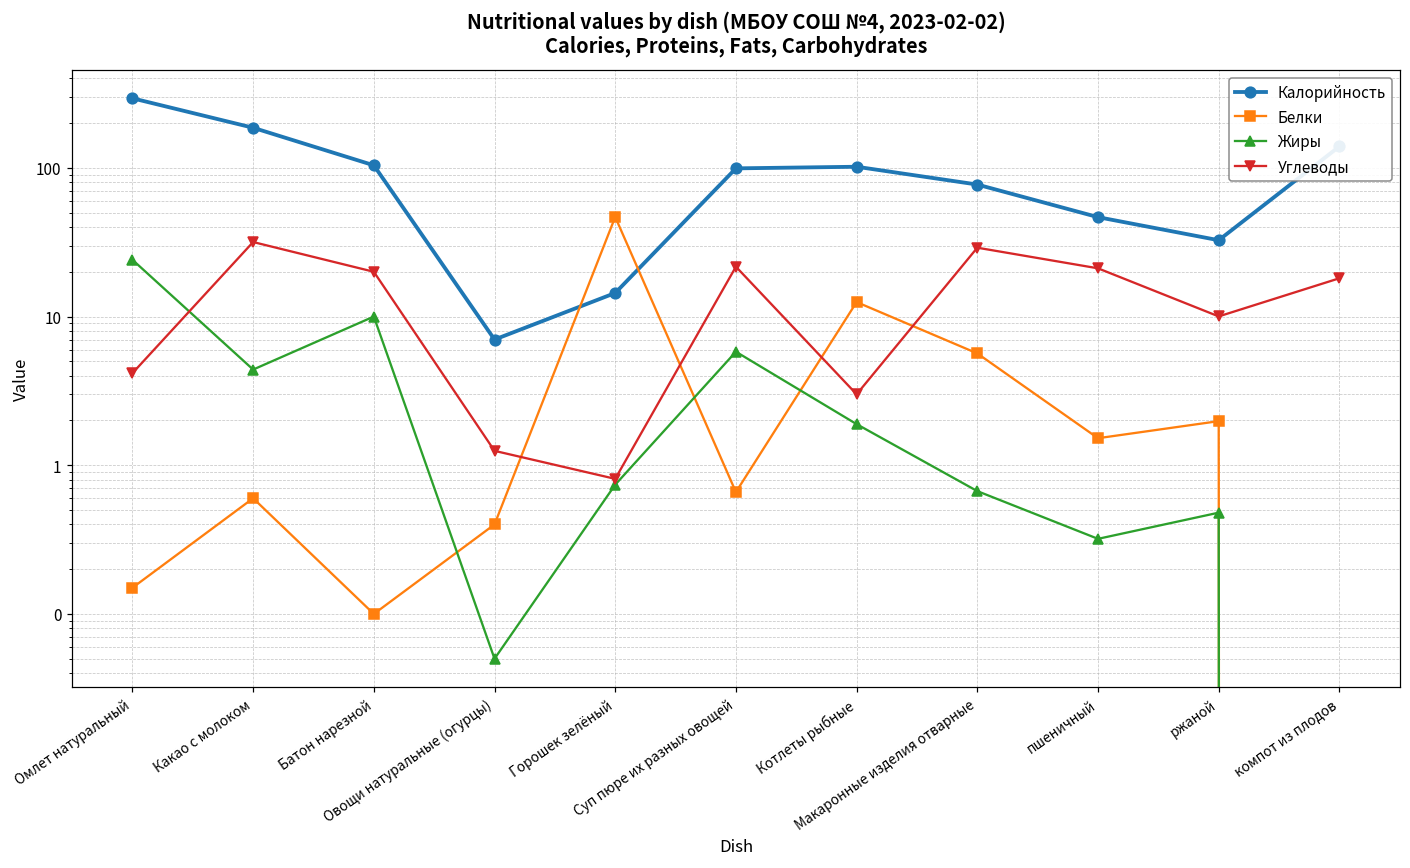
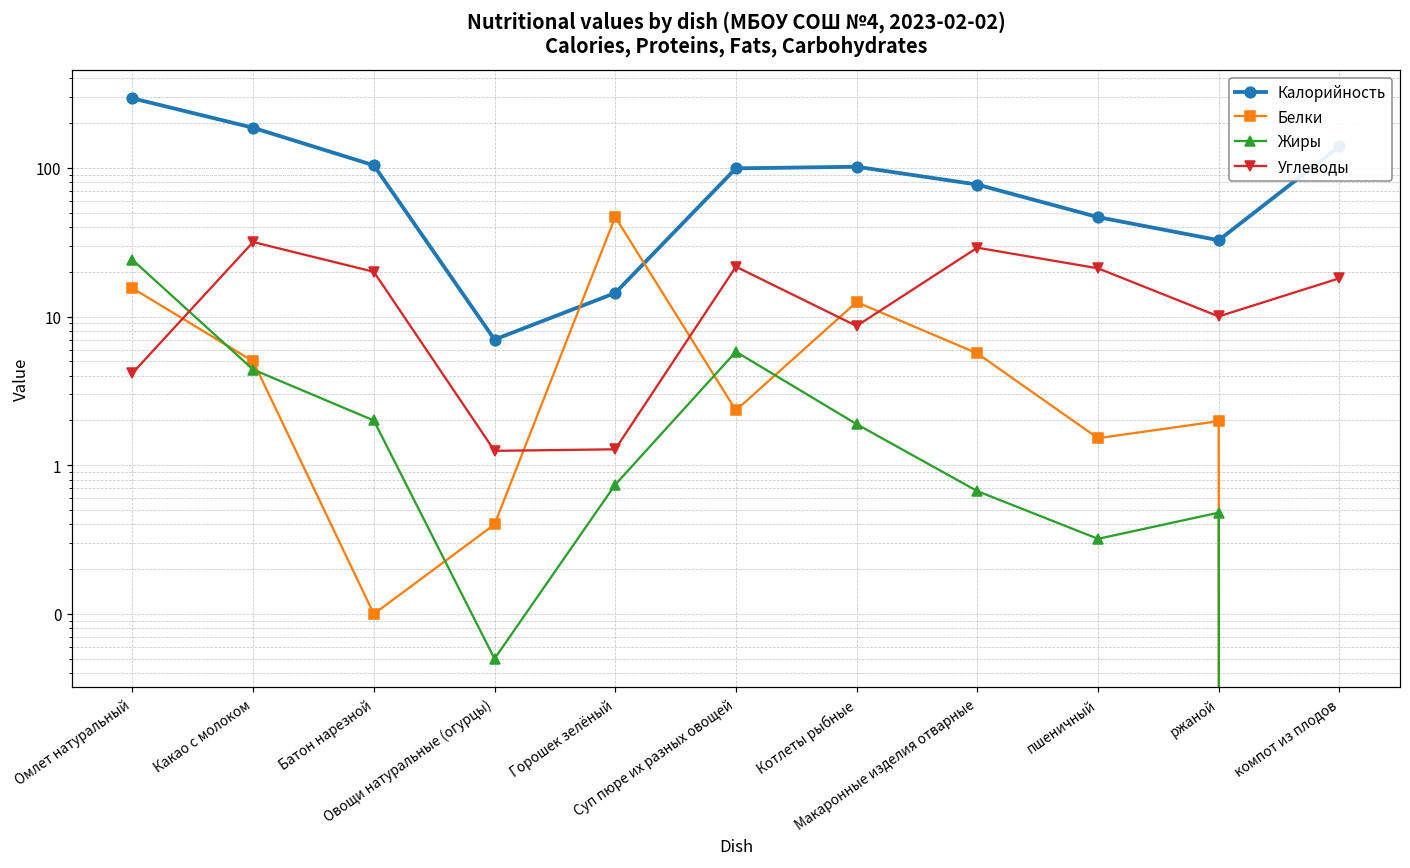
Белки, Омлет натуральный: 0.15 -> 16
Белки, Какао с молоком: 0.6 -> 5.0
Жиры, Батон нарезной: 10 -> 2
Углеводы, Горошек зелёный: 0.8 -> 1.3
Белки, Суп пюре их разных овощей: 0.7 -> 2.3
Углеводы, Котлеты рыбные: 3.0 -> 9
